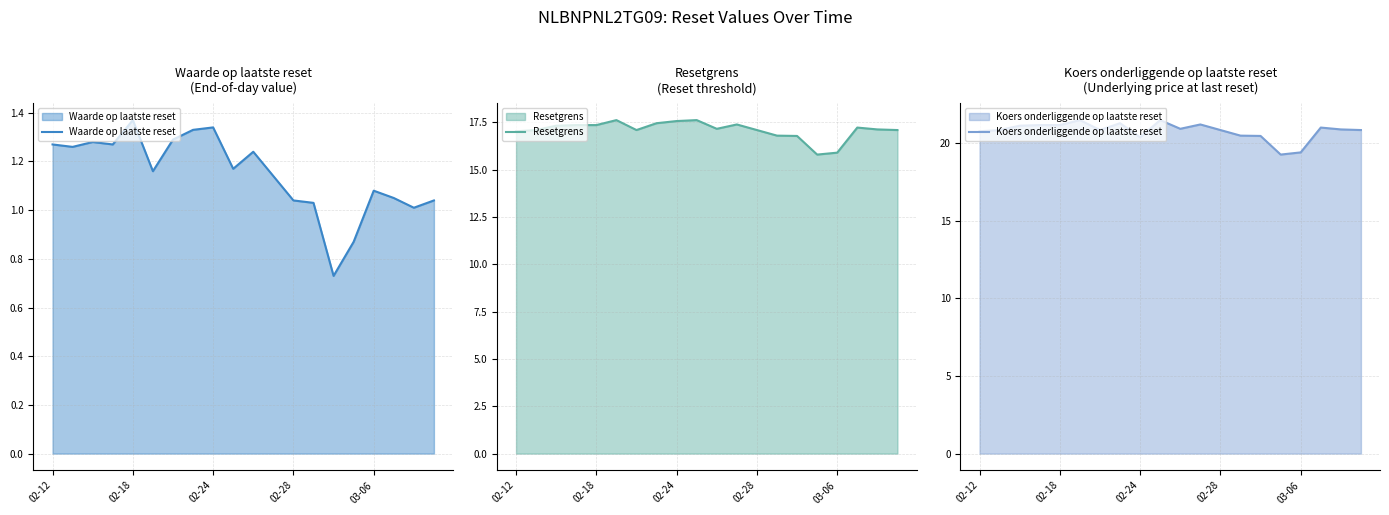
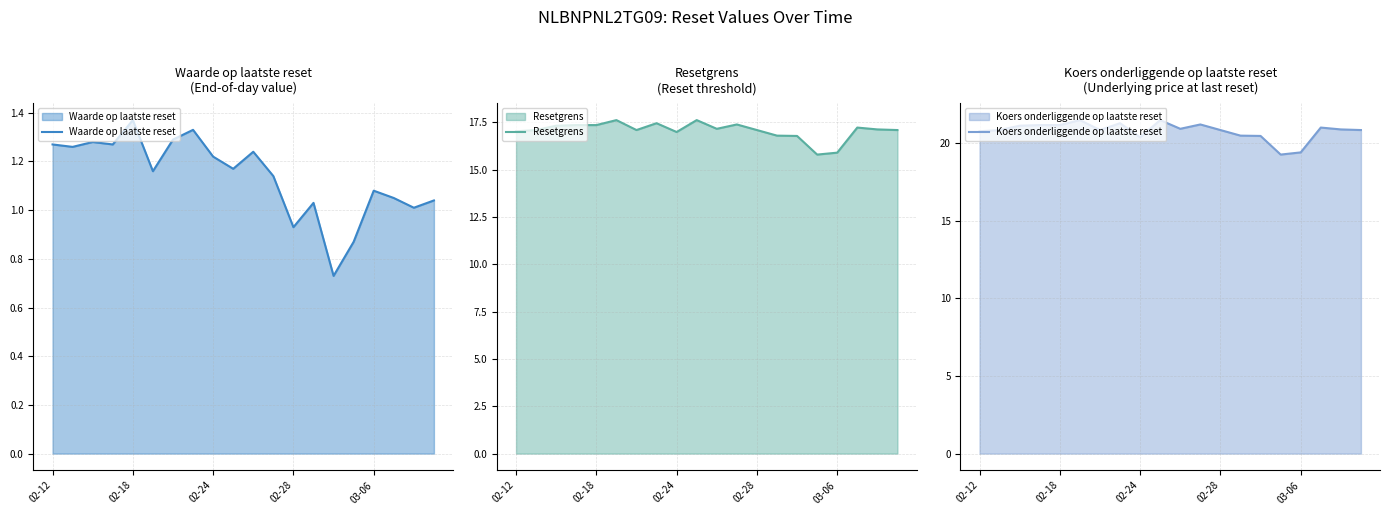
Waarde op laatste reset (End-of-day value), 02-24: 1.34 -> 1.22
Waarde op laatste reset (End-of-day value), 02-28: 1.04 -> 0.93
Resetgrens (Reset threshold), 02-24: 17.6 -> 17.0
